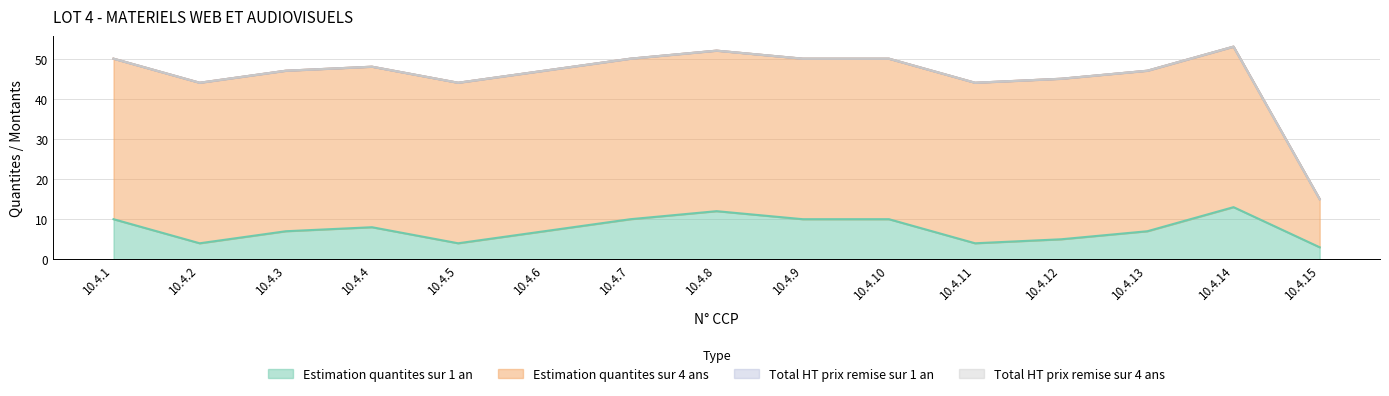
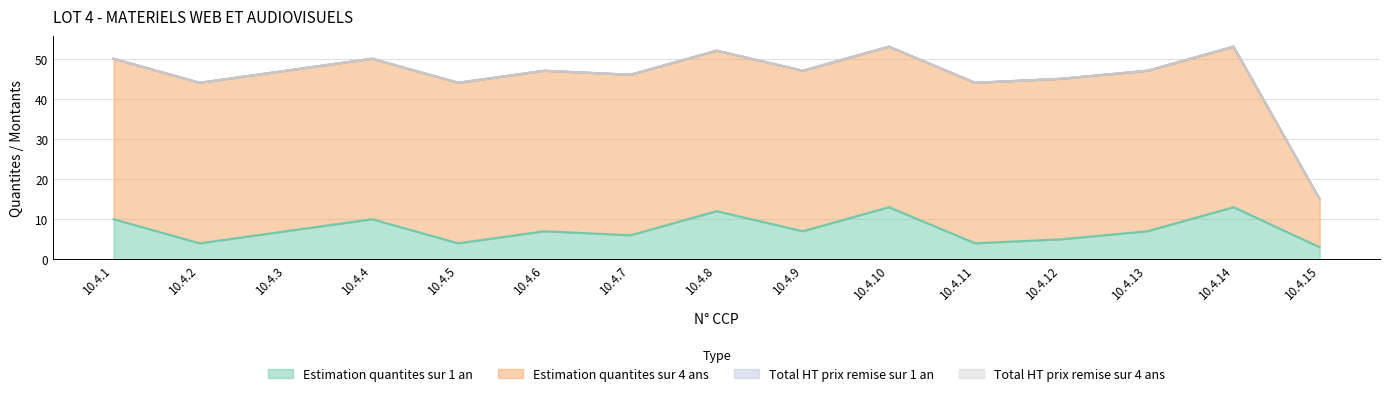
Estimation quantites sur 1 an, 10.4.4: 8 -> 10
Estimation quantites sur 1 an, 10.4.7: 10 -> 6
Estimation quantites sur 1 an, 10.4.9: 10 -> 7
Estimation quantites sur 1 an, 10.4.10: 10 -> 13
